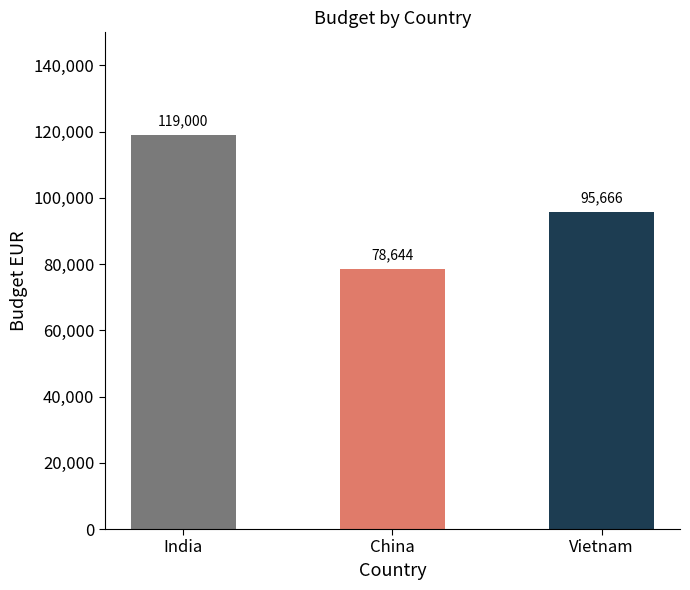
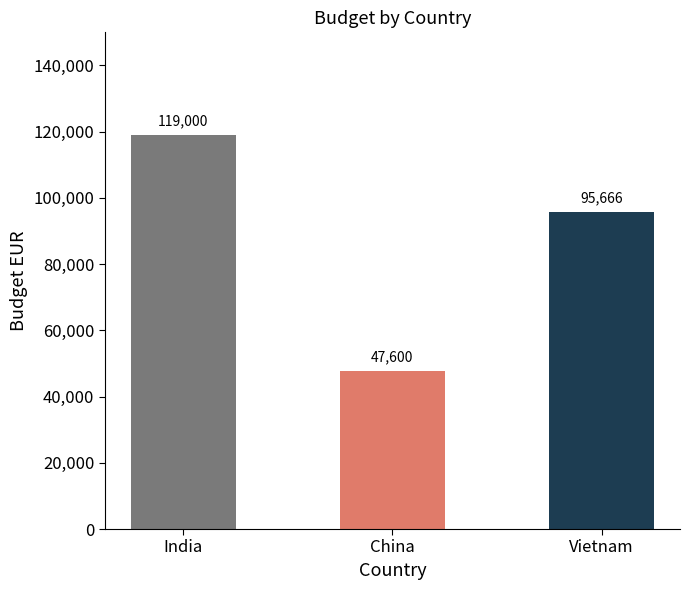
China: 78,644 -> 47,600
